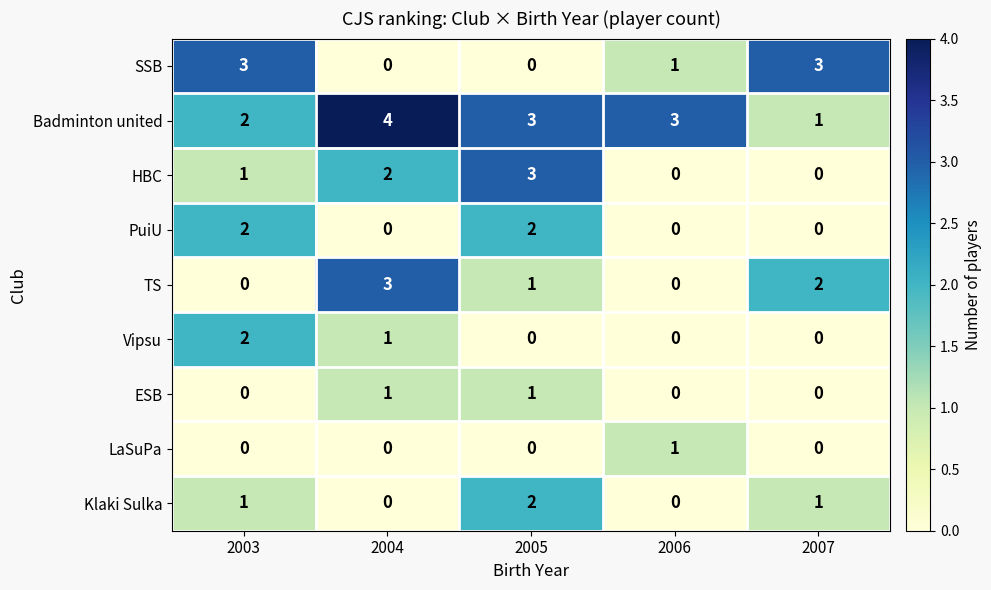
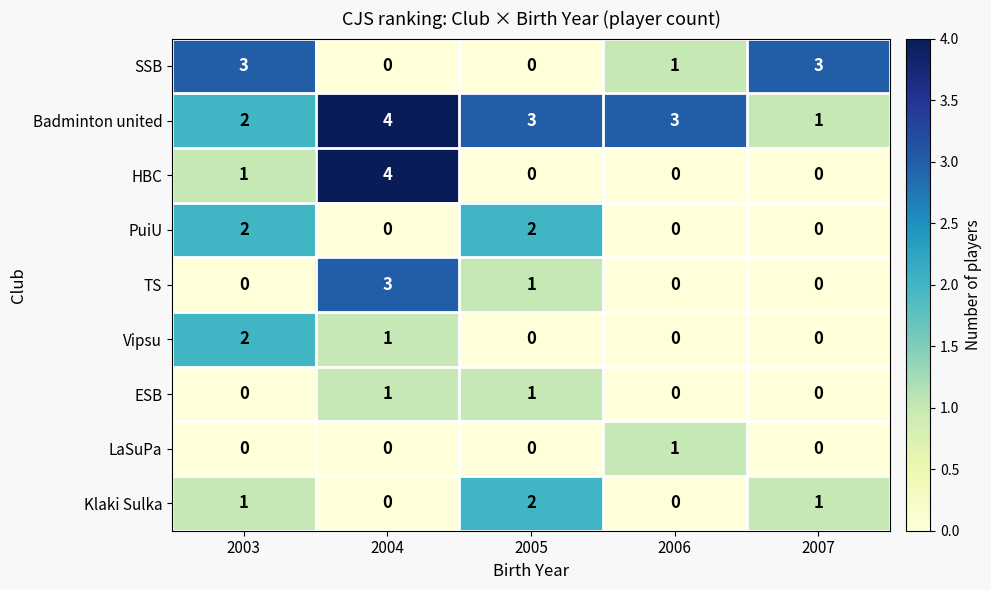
HBC, 2004: 2 -> 4
HBC, 2005: 3 -> 0
TS, 2007: 2 -> 0
